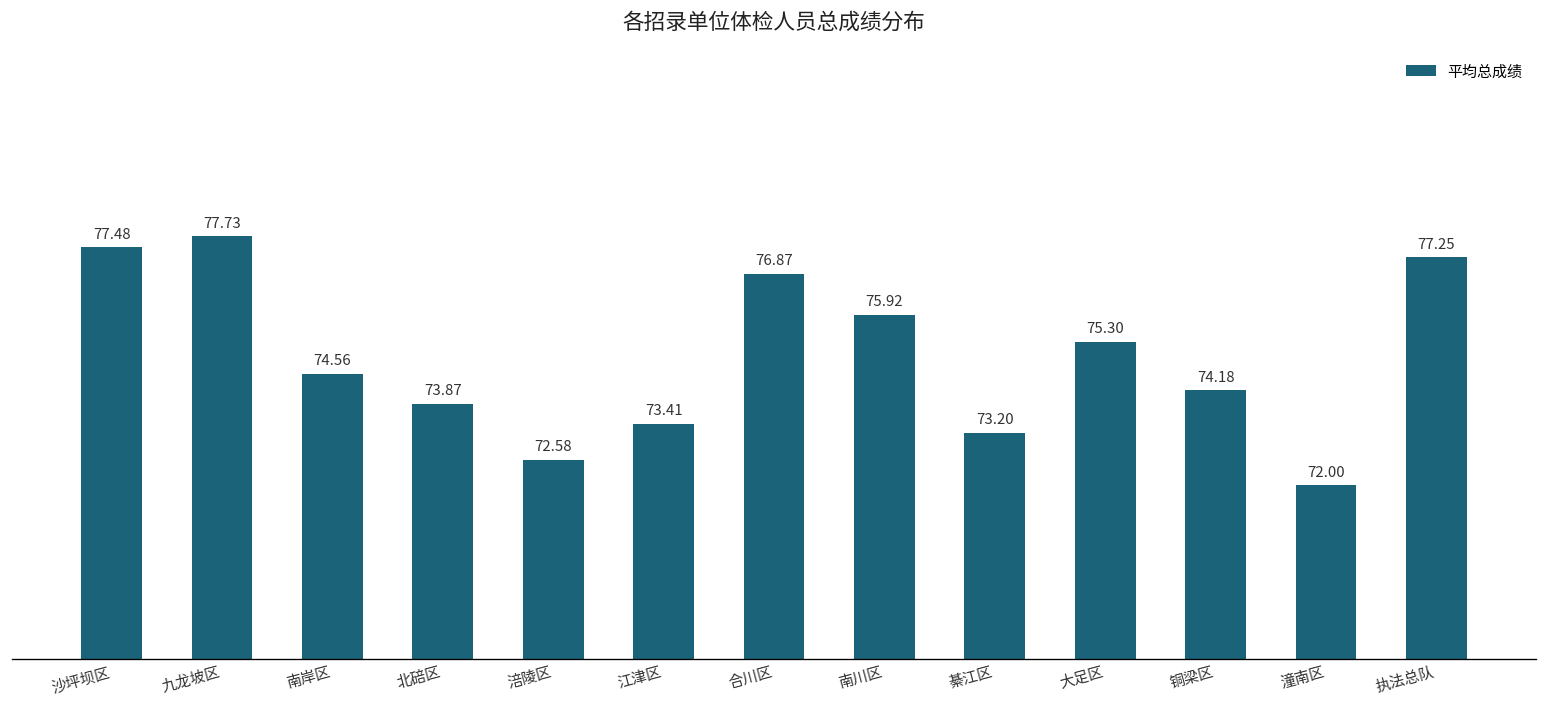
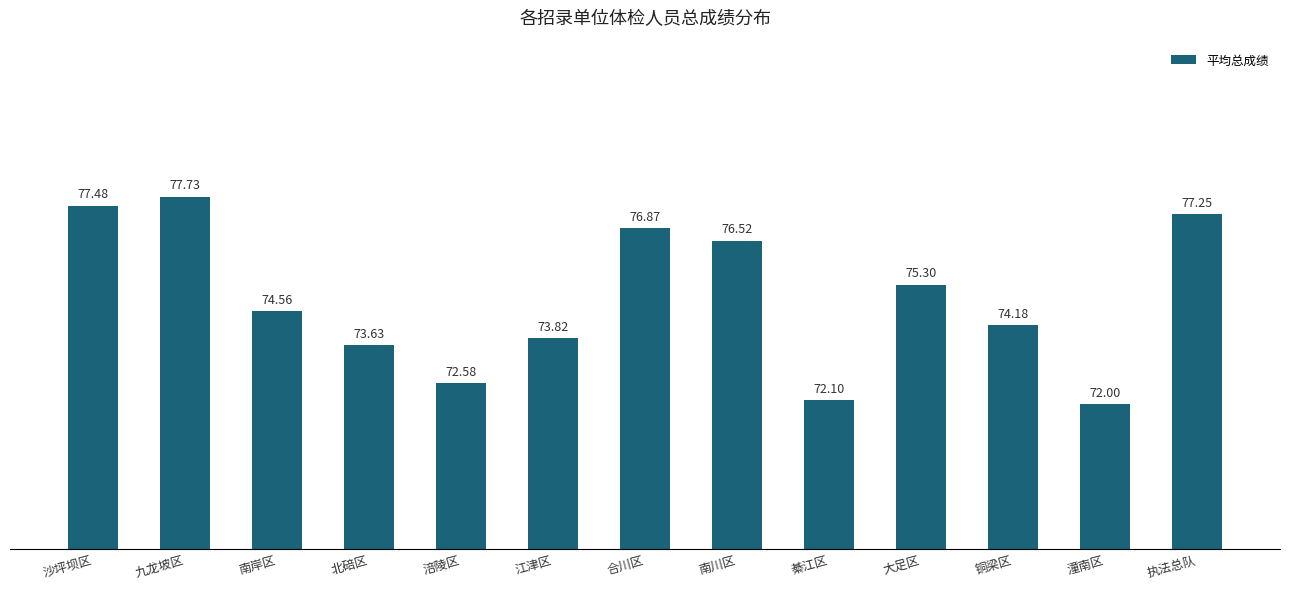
北碚区: 73.87 -> 73.63
江津区: 73.41 -> 73.82
南川区: 75.92 -> 76.52
綦江区: 73.20 -> 72.10
